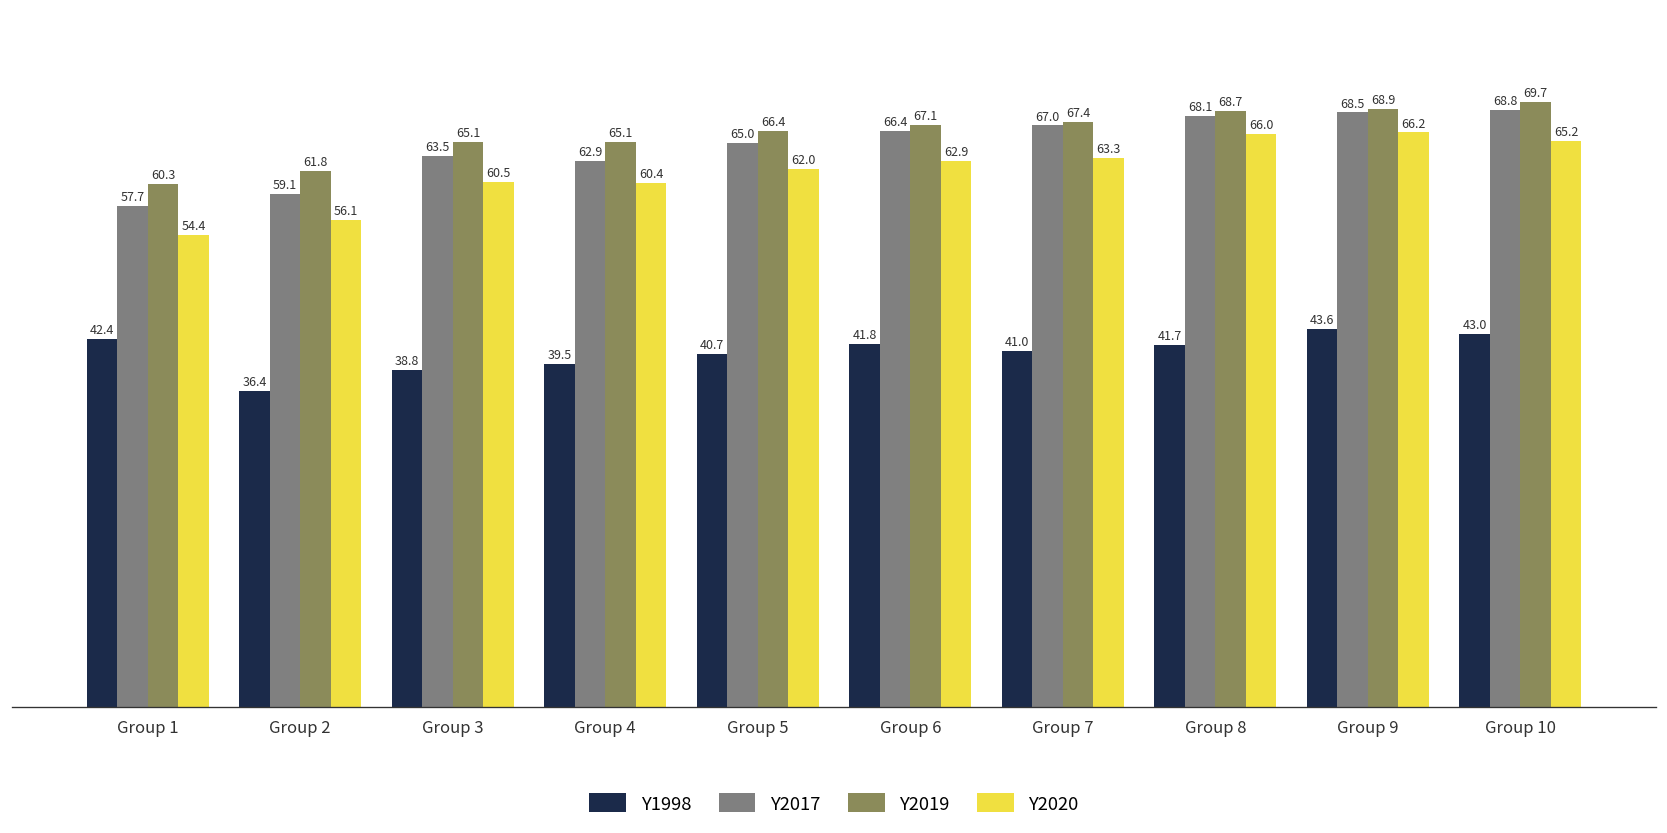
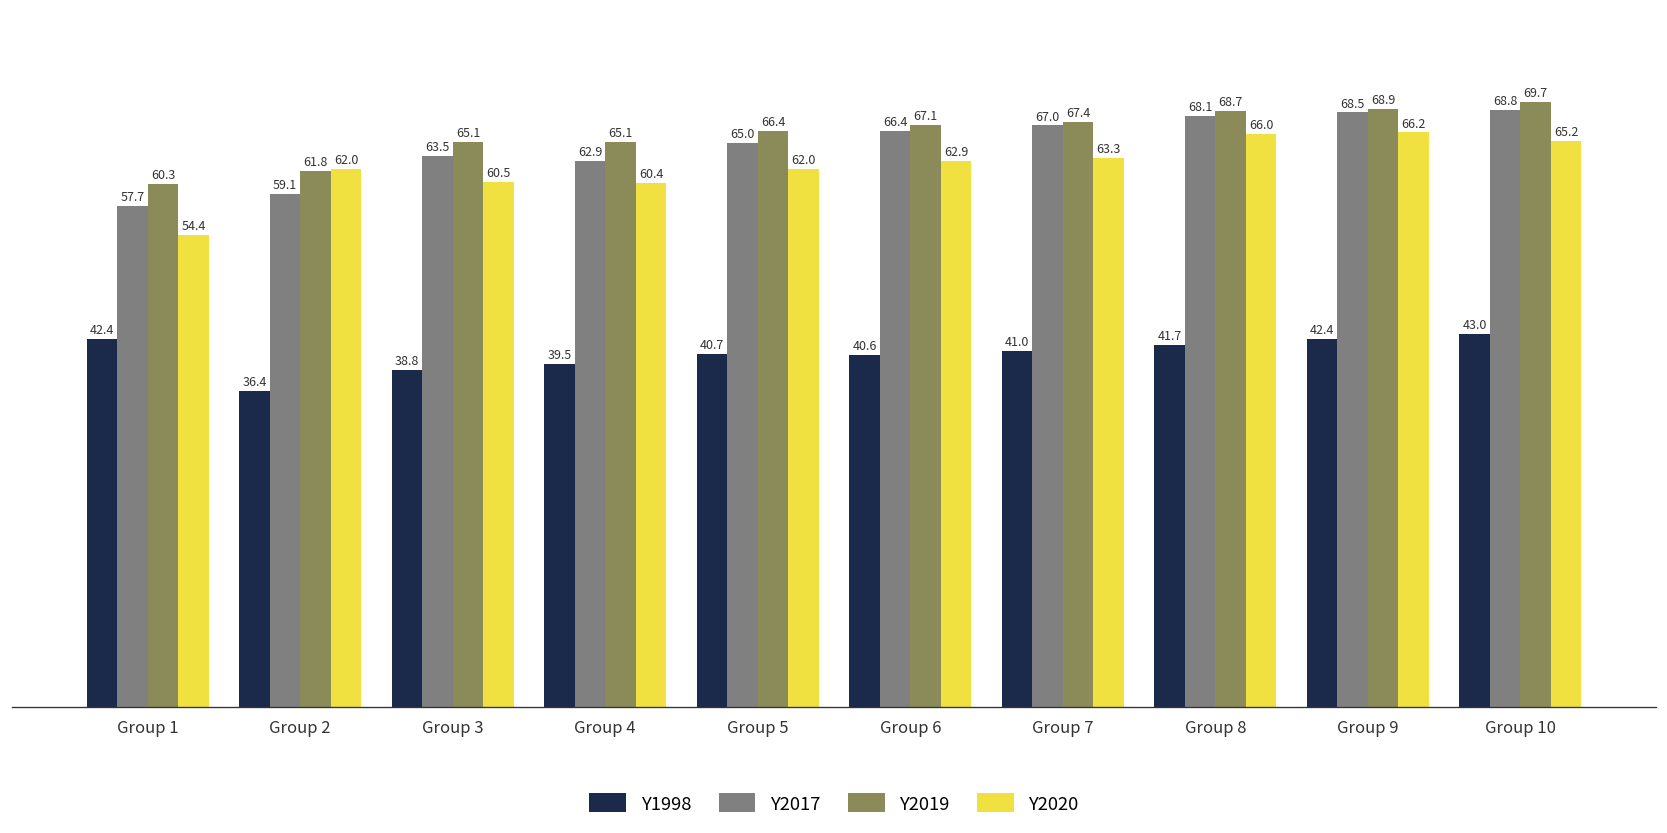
Y2020, Group 2: 56.1 -> 62.0
Y1998, Group 6: 41.8 -> 40.6
Y1998, Group 9: 43.6 -> 42.4
